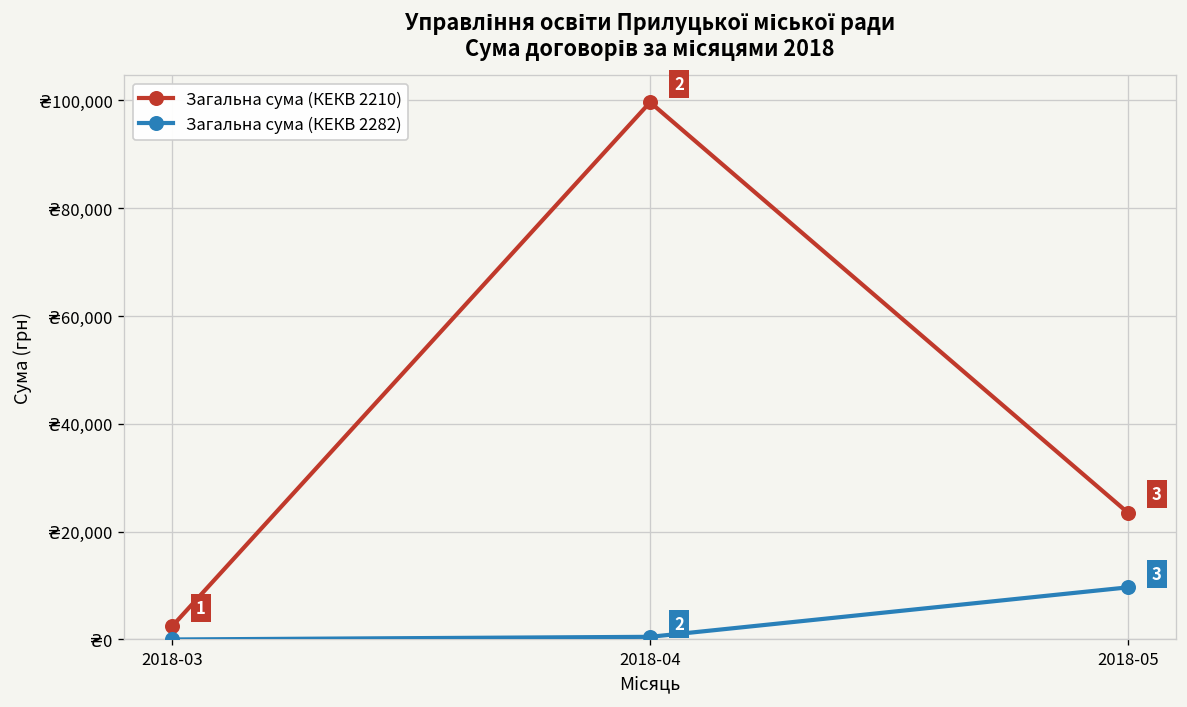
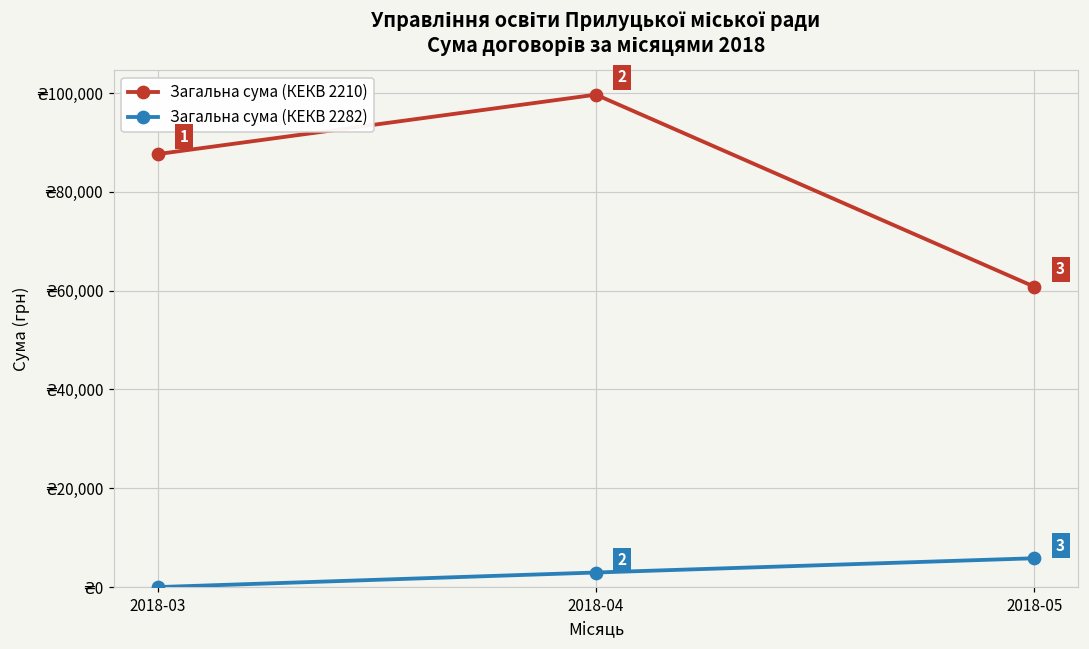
Загальна сума (КЕКВ 2210), 2018-03: ₴2,000 -> ₴88,000
Загальна сума (КЕКВ 2282), 2018-04: ₴0 -> ₴3,000
Загальна сума (КЕКВ 2210), 2018-05: ₴23,000 -> ₴61,000
Загальна сума (КЕКВ 2282), 2018-05: ₴10,000 -> ₴6,000
